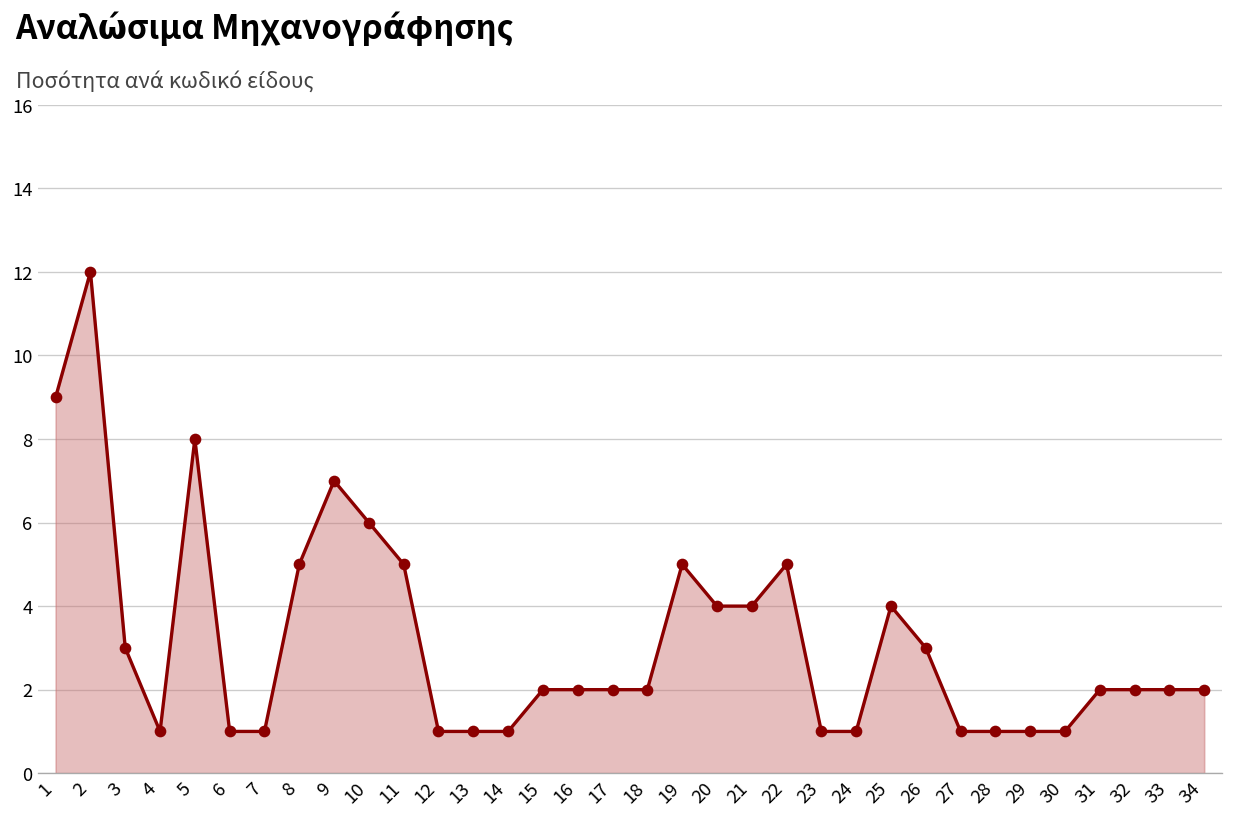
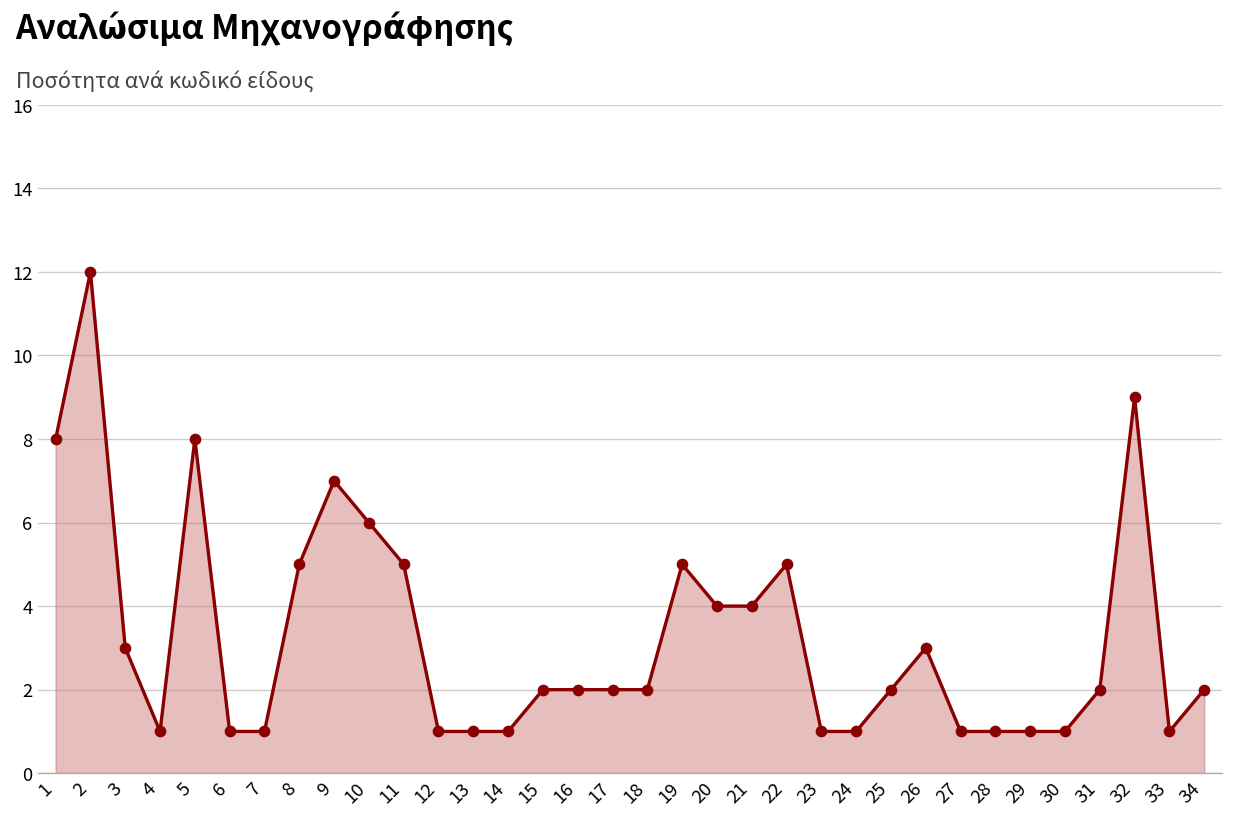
1: 9 -> 8
25: 4 -> 2
32: 2 -> 9
33: 2 -> 1
